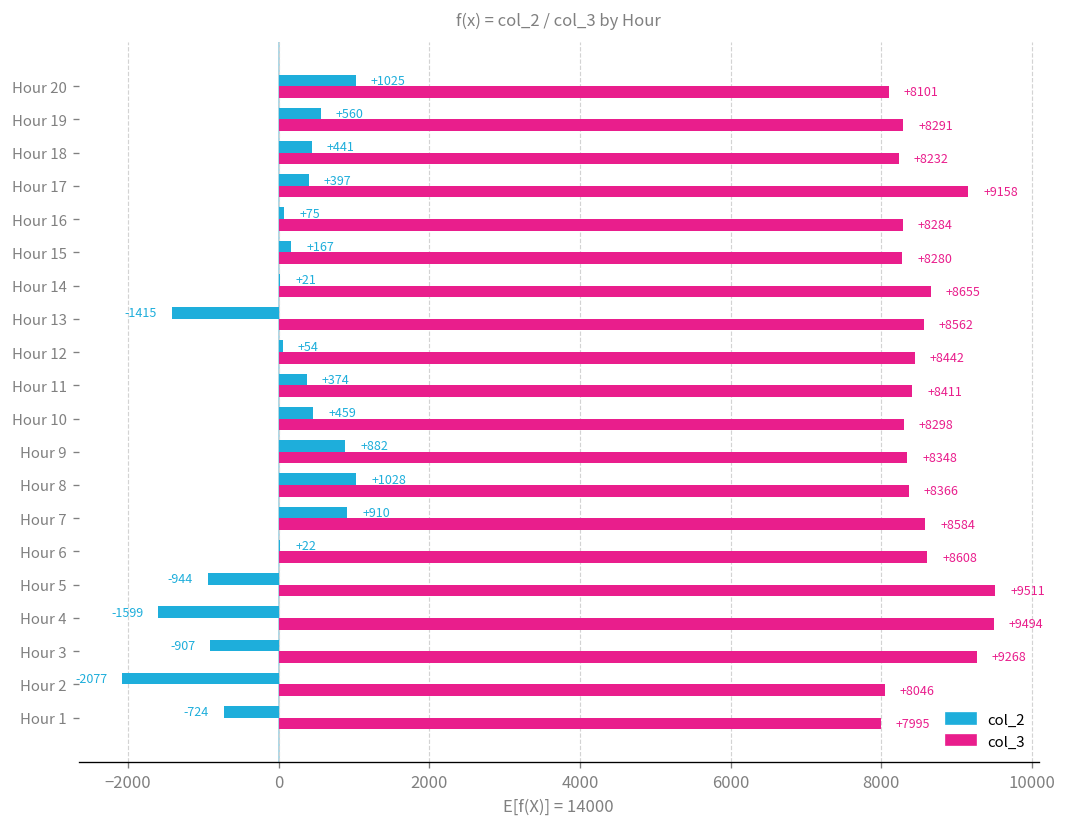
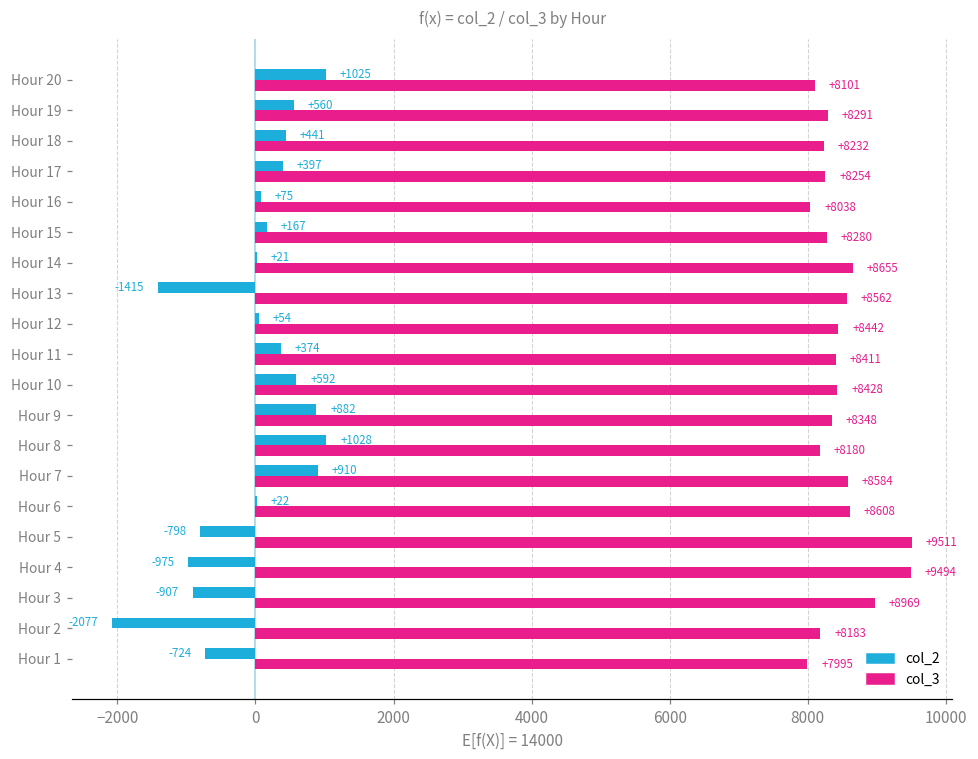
col_3, Hour 17: +9158 -> +8254
col_3, Hour 16: +8284 -> +8038
col_2, Hour 10: +459 -> +592
col_3, Hour 10: +8298 -> +8428
col_3, Hour 8: +8366 -> +8180
col_2, Hour 5: -944 -> -798
col_2, Hour 4: -1599 -> -975
col_3, Hour 3: +9268 -> +8969
col_3, Hour 2: +8046 -> +8183
